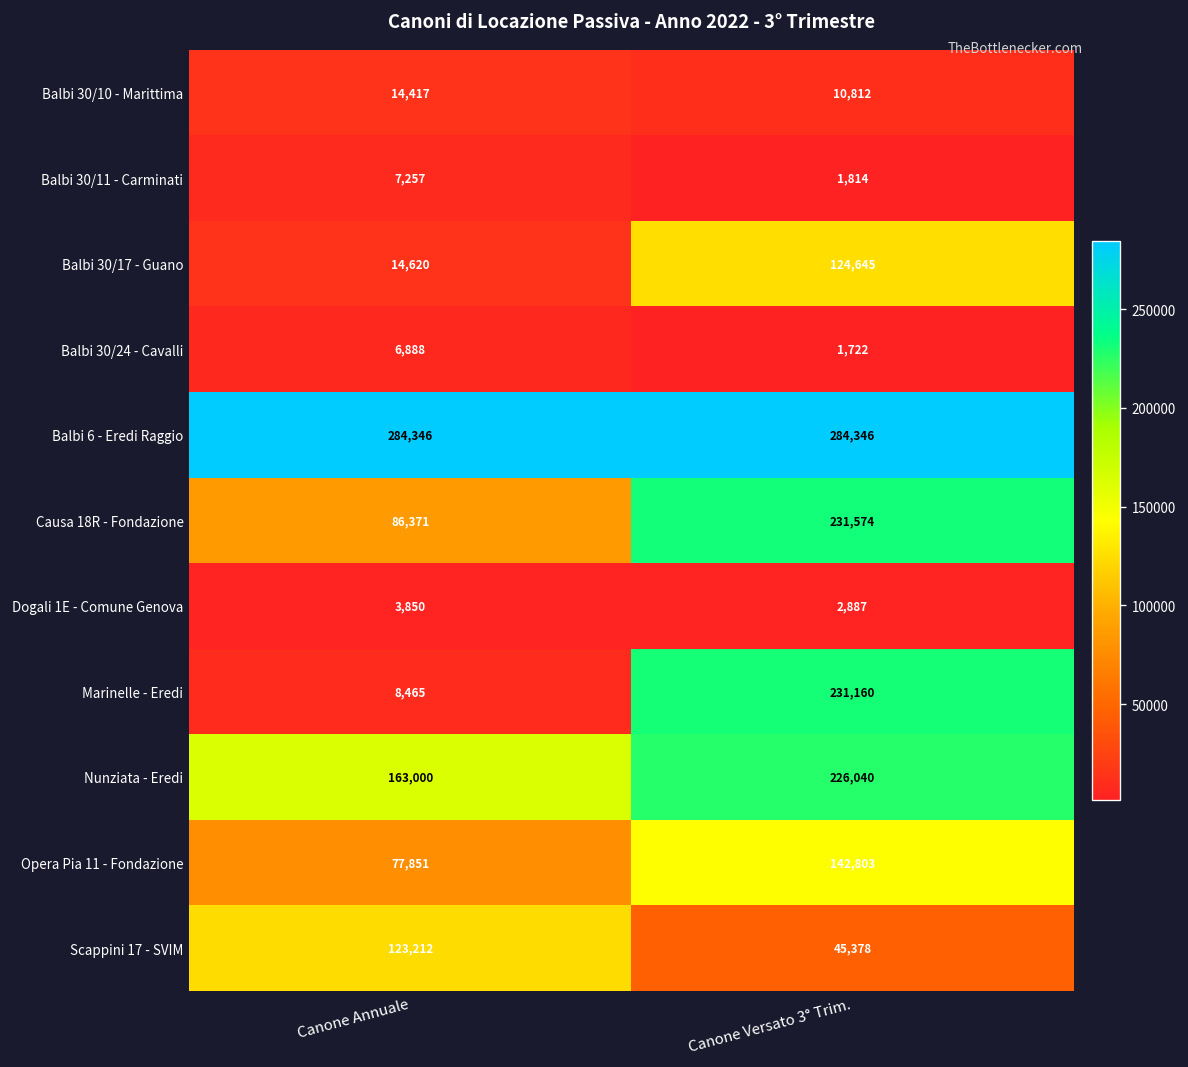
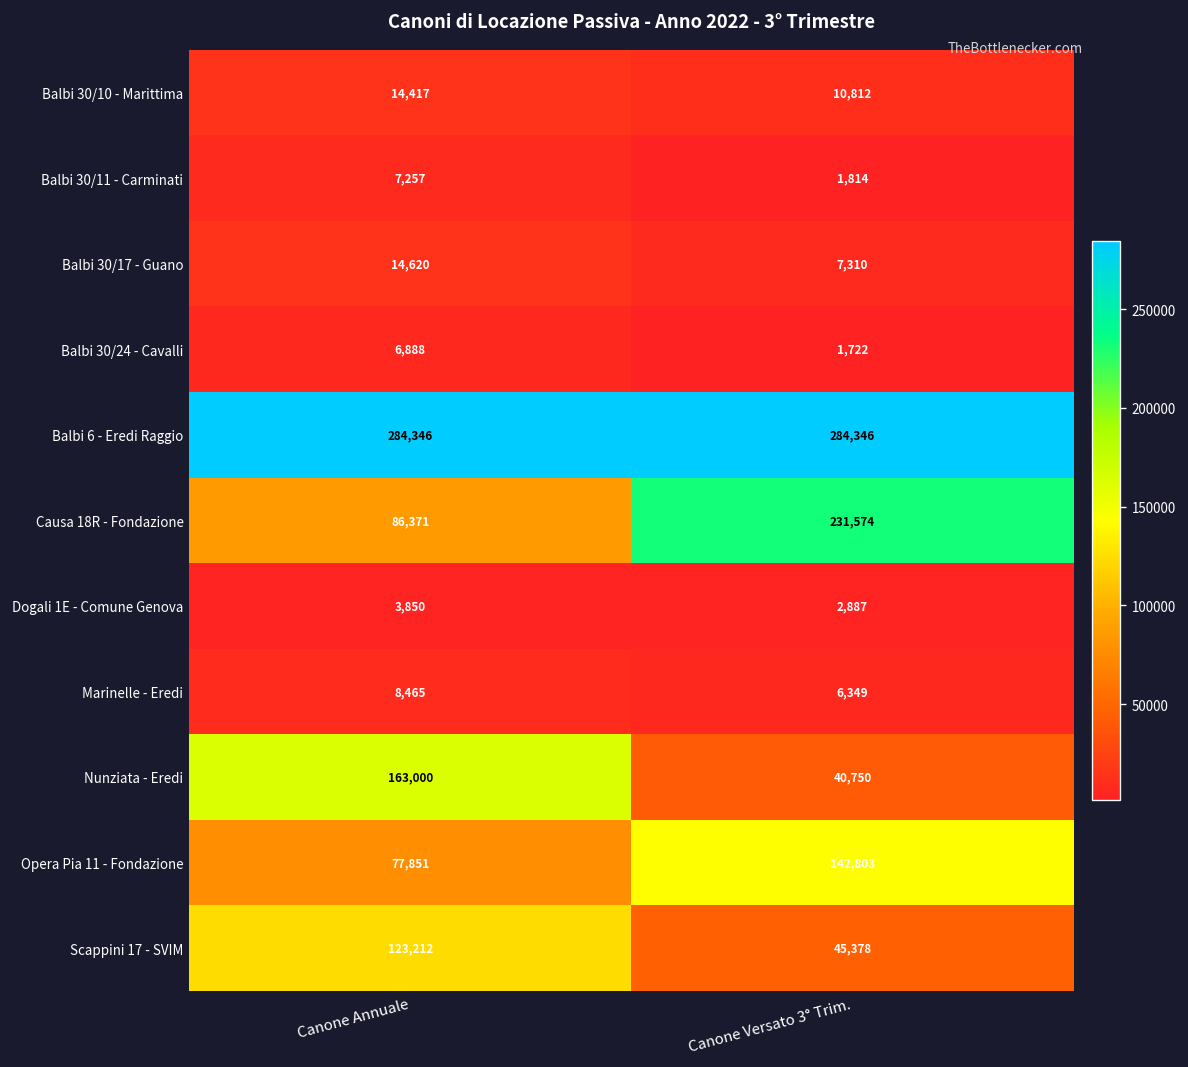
Balbi 30/17 - Guano, Canone Versato 3° Trim.: 124,645 -> 7,310
Marinelle - Eredi, Canone Versato 3° Trim.: 231,160 -> 6,349
Nunziata - Eredi, Canone Versato 3° Trim.: 226,040 -> 40,750
